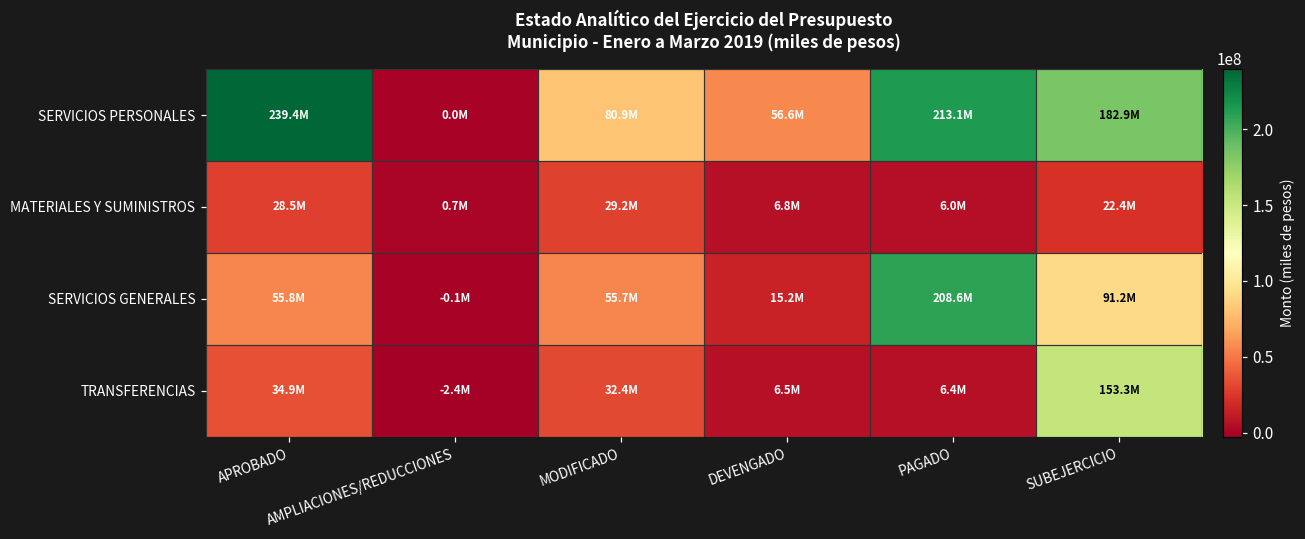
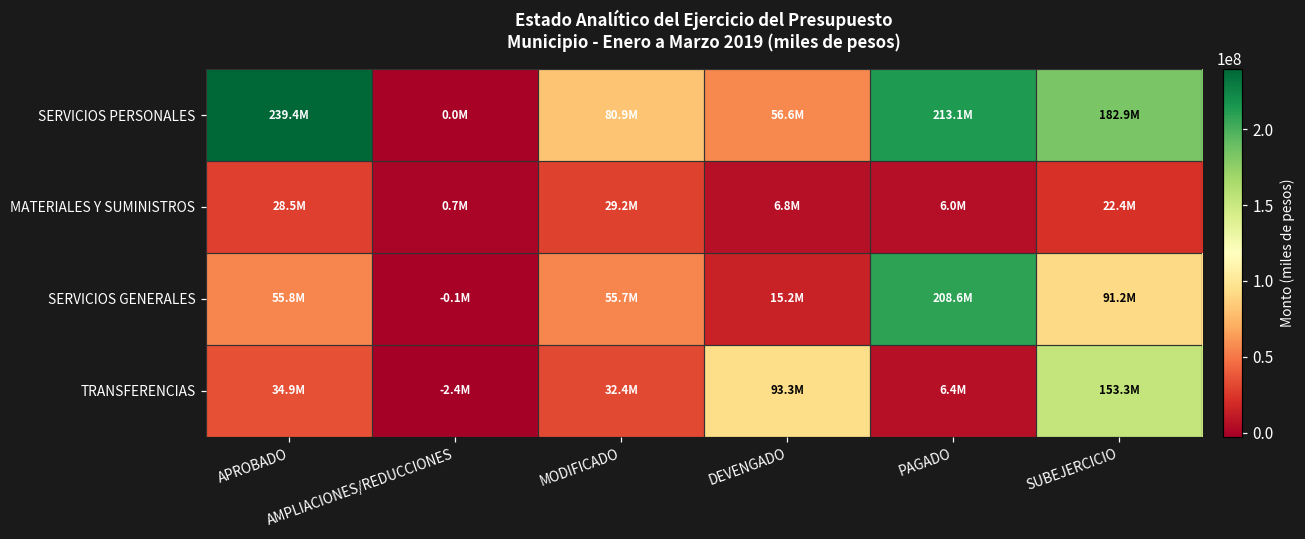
TRANSFERENCIAS, DEVENGADO: 6.5M -> 93.3M
